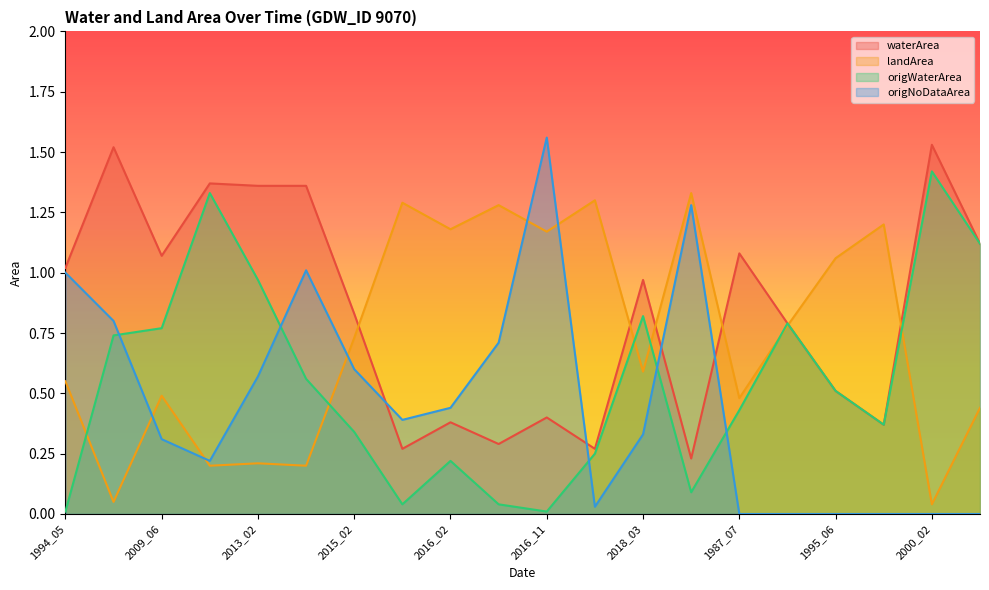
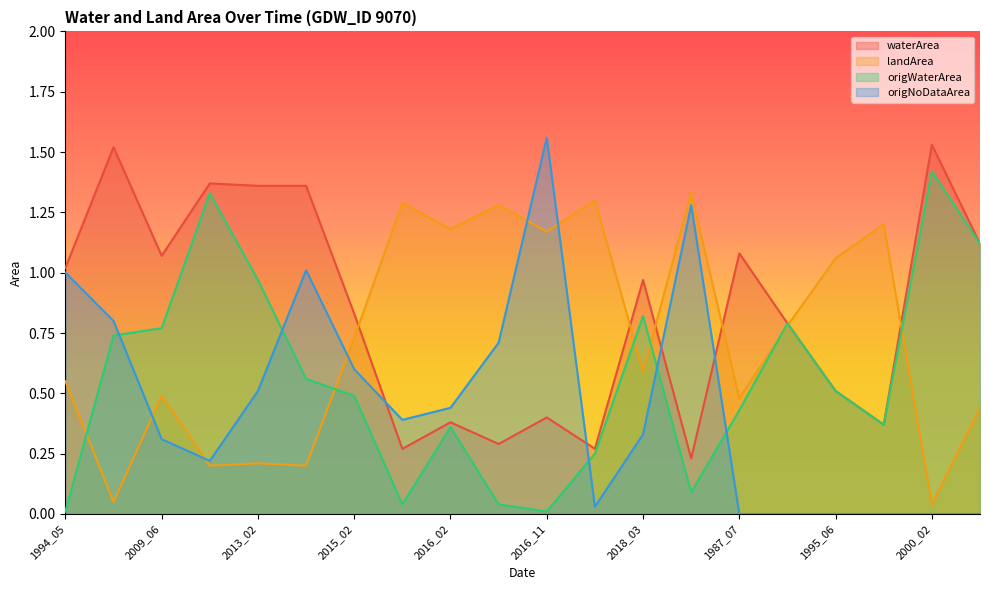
origNoDataArea, 2013_02: 0.57 -> 0.51
origWaterArea, 2015_02: 0.34 -> 0.49
origWaterArea, 2016_02: 0.22 -> 0.36
